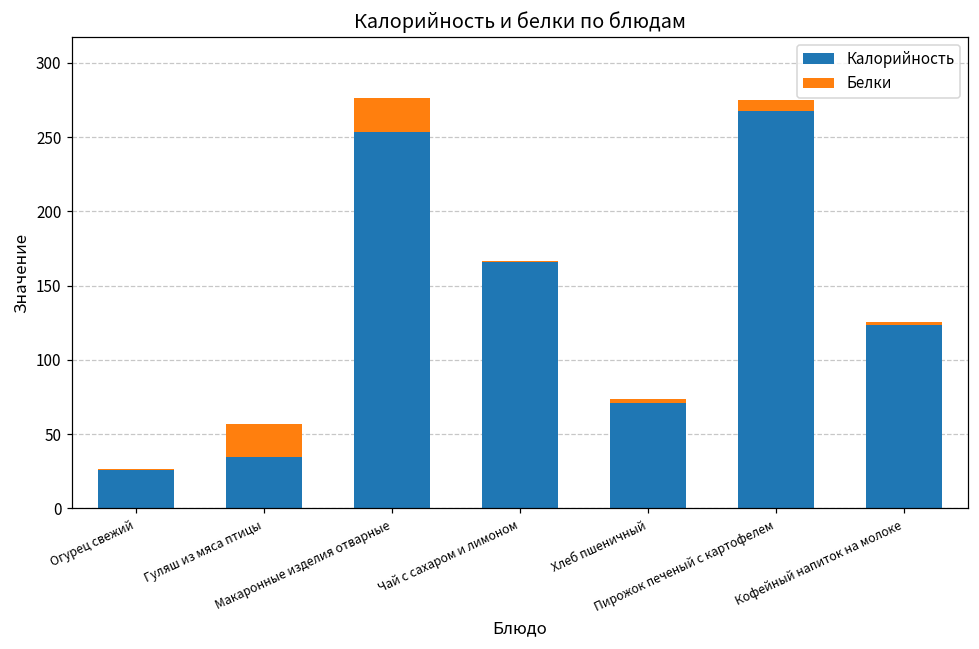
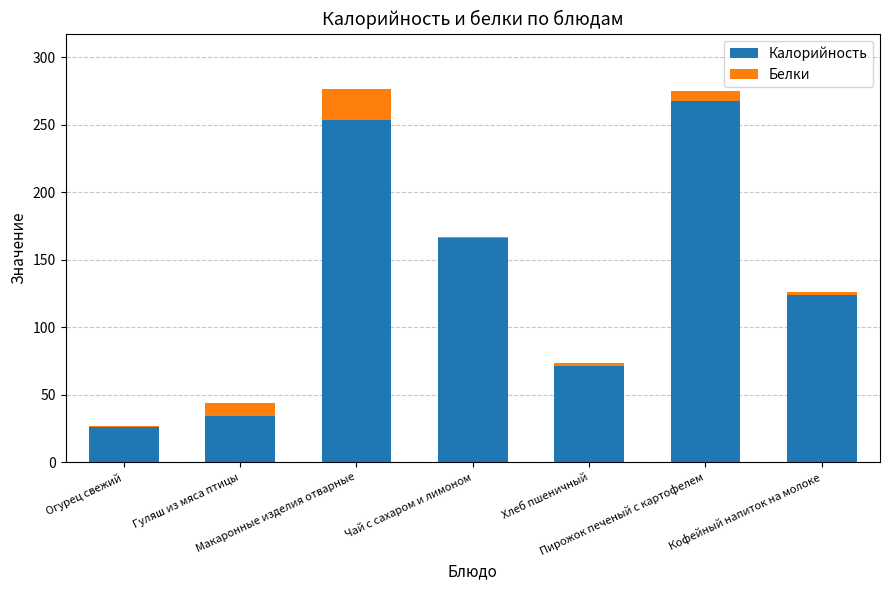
Белки, Гуляш из мяса птицы: 22 -> 10
